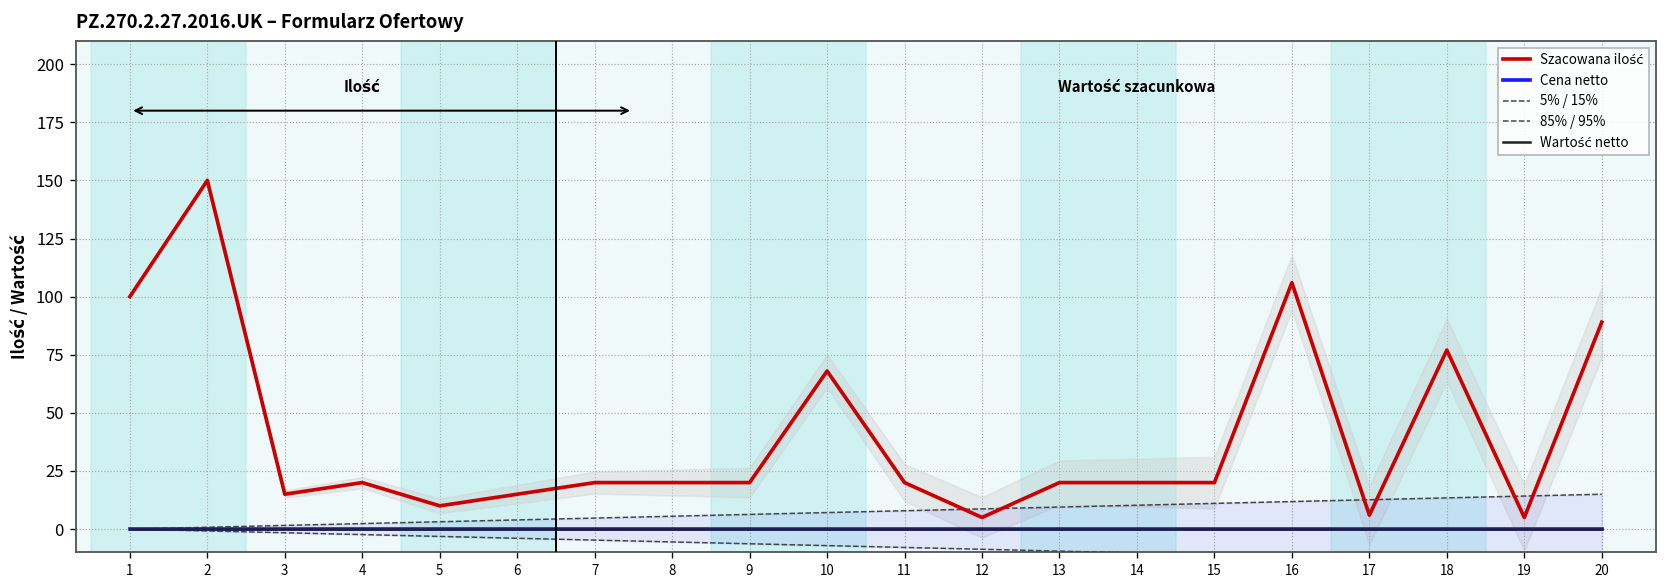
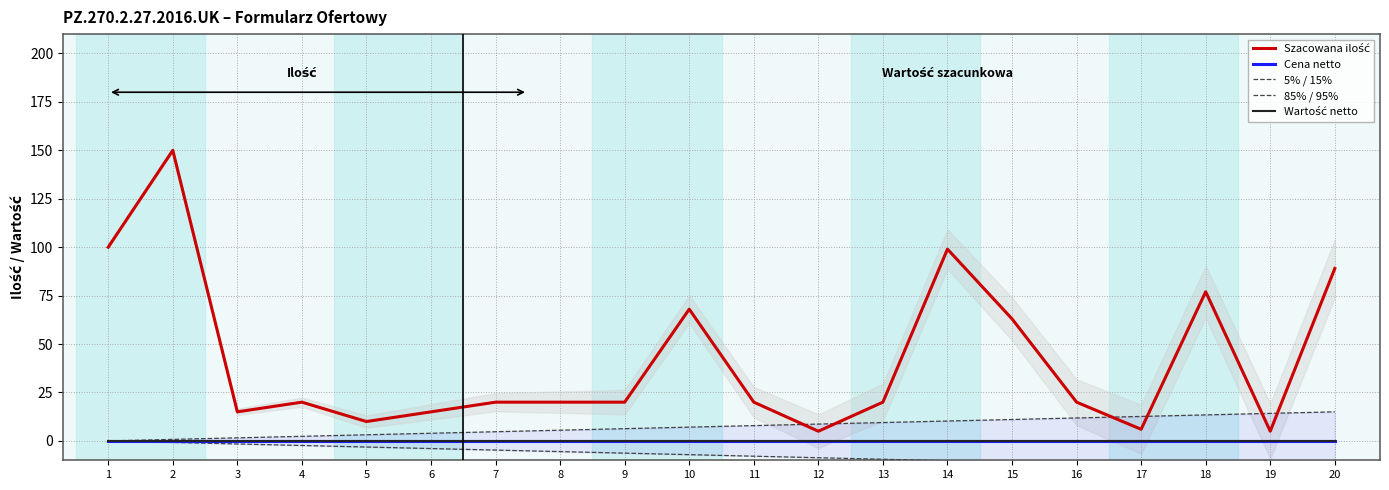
Szacowana ilość, 14: 20 -> 99
Szacowana ilość, 15: 20 -> 63
Szacowana ilość, 16: 106 -> 20
